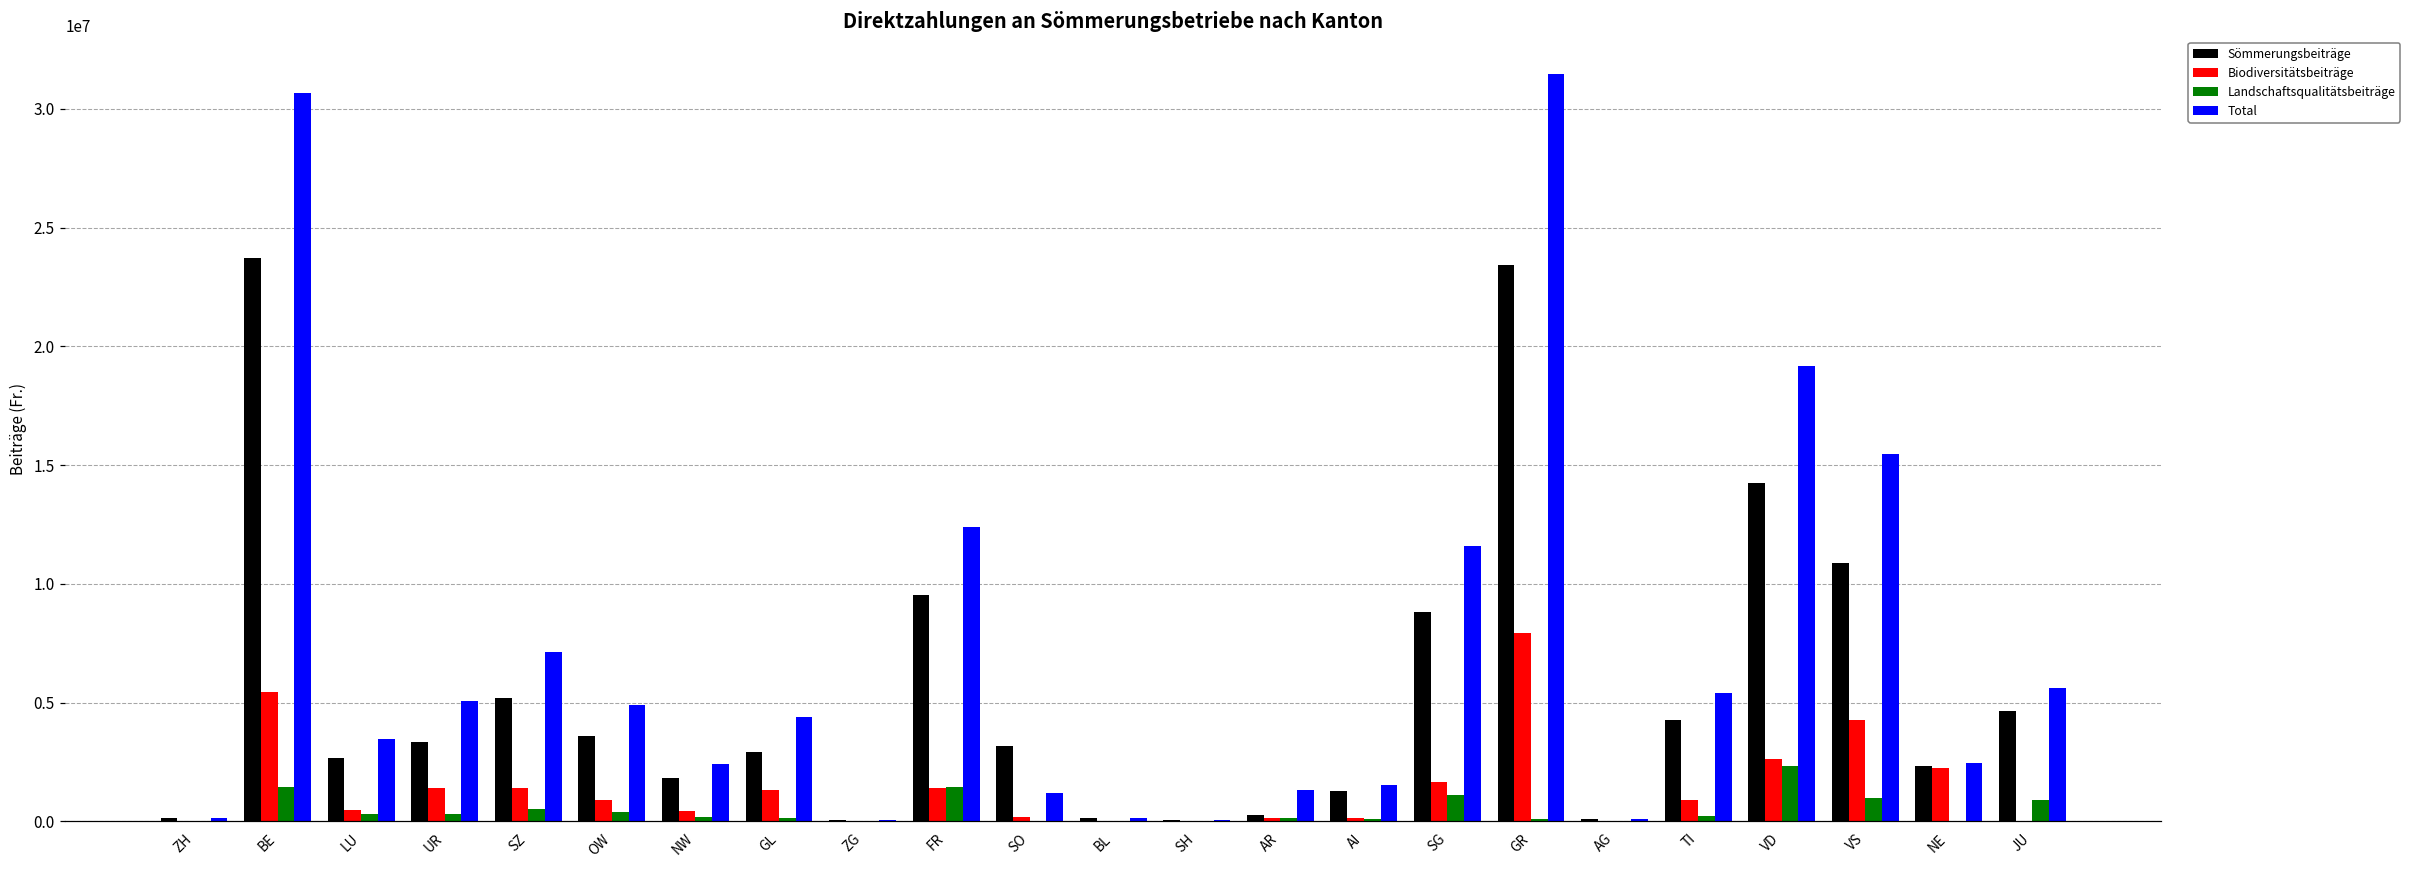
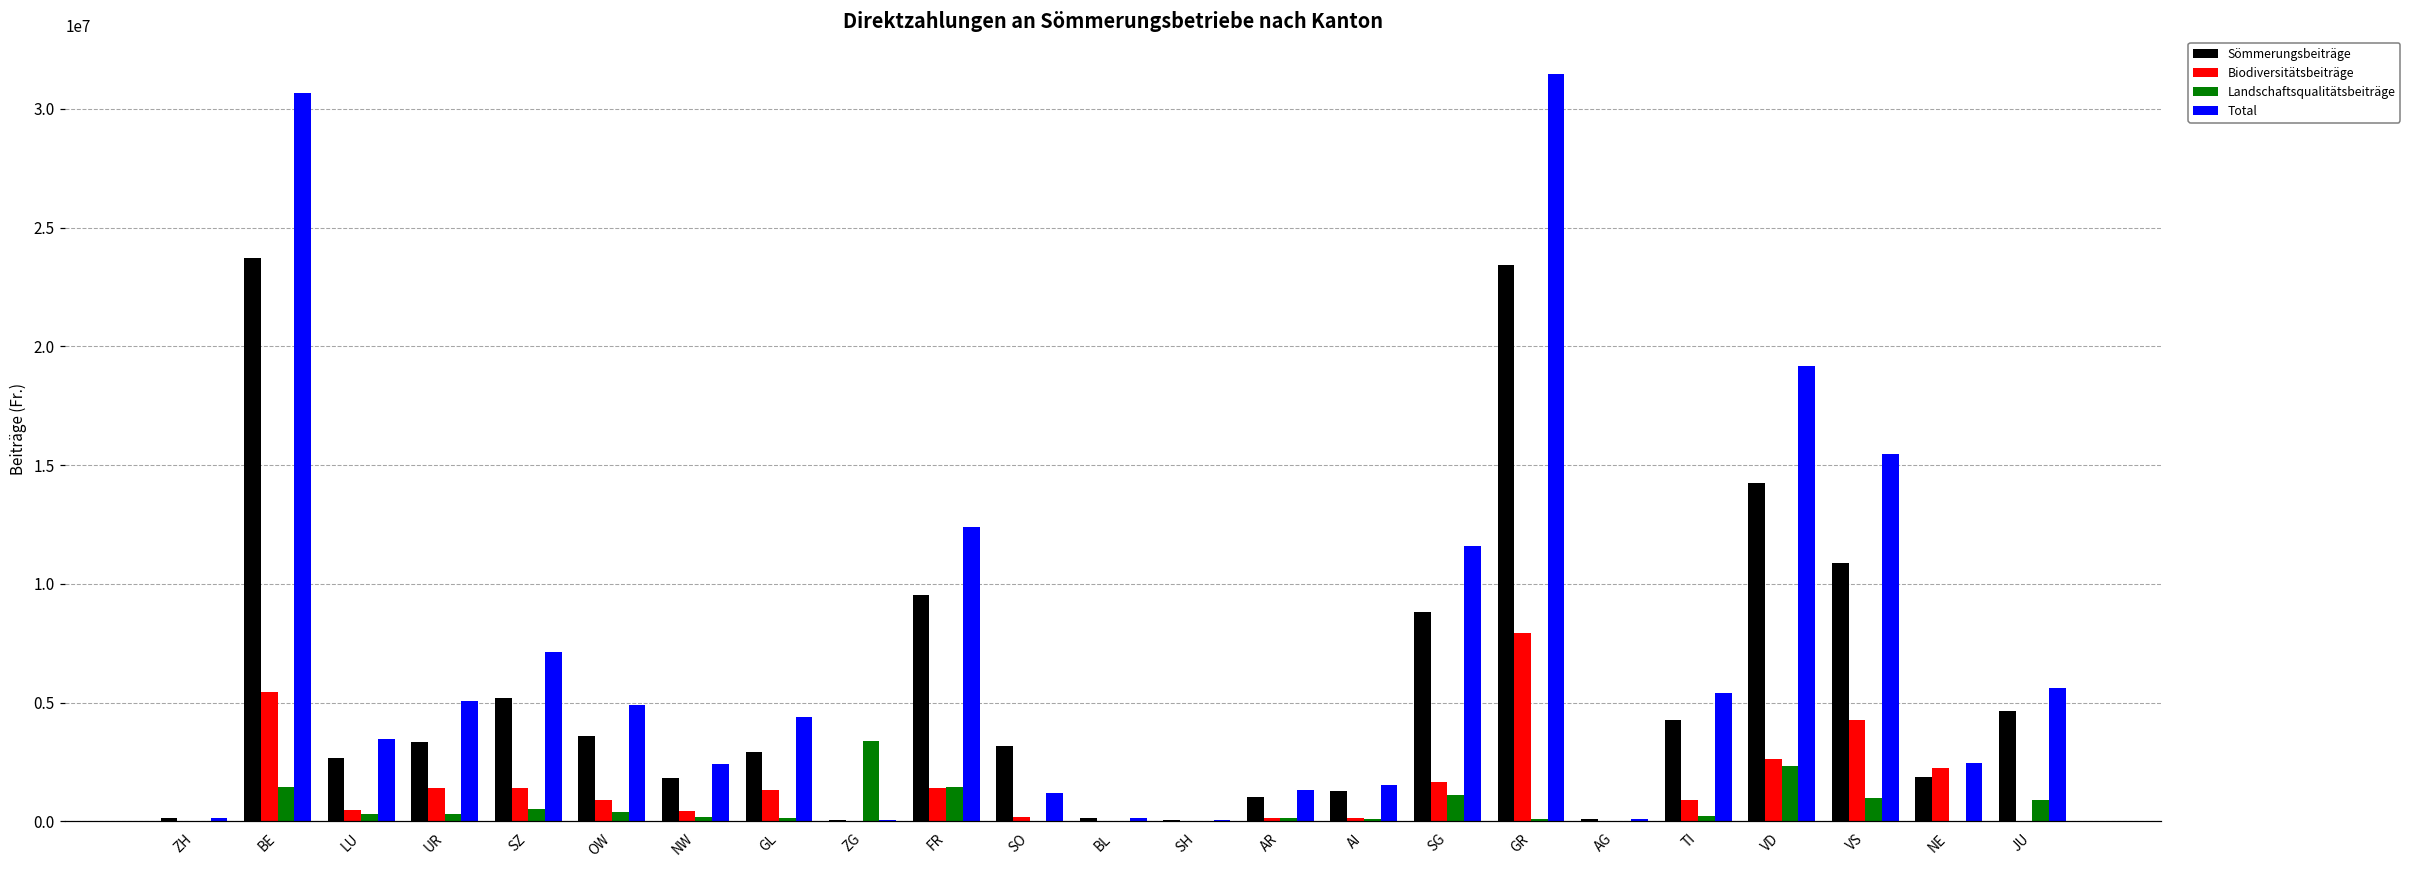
Landschaftsqualitätsbeiträge, ZG: 0 -> 3400000
Sömmerungsbeiträge, AR: 300000 -> 1000000
Sömmerungsbeiträge, NE: 2300000 -> 1900000
